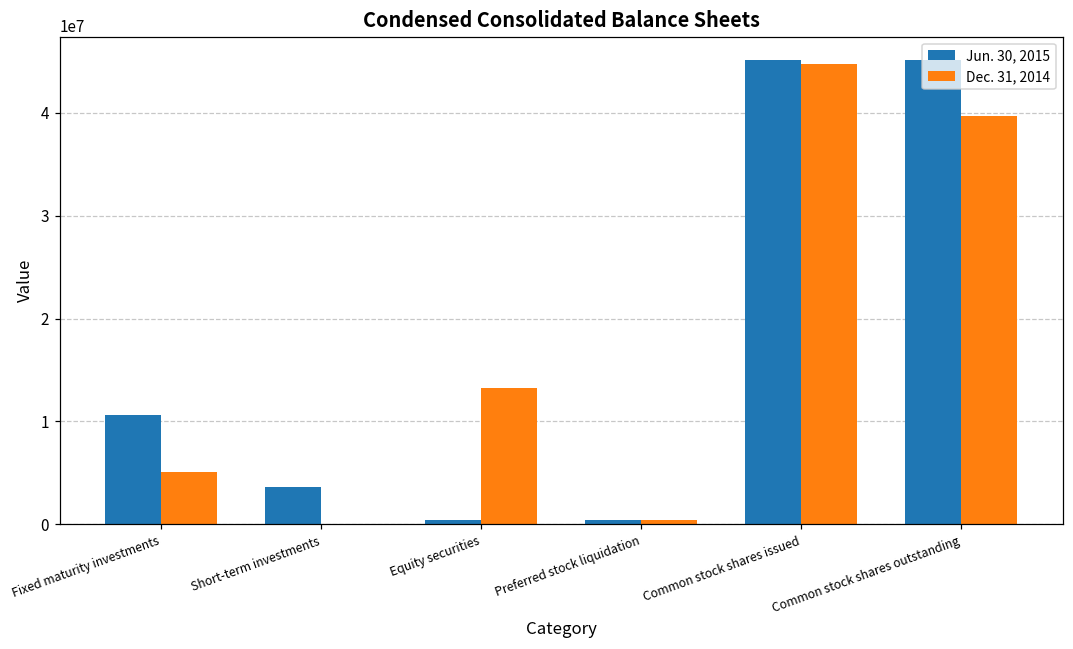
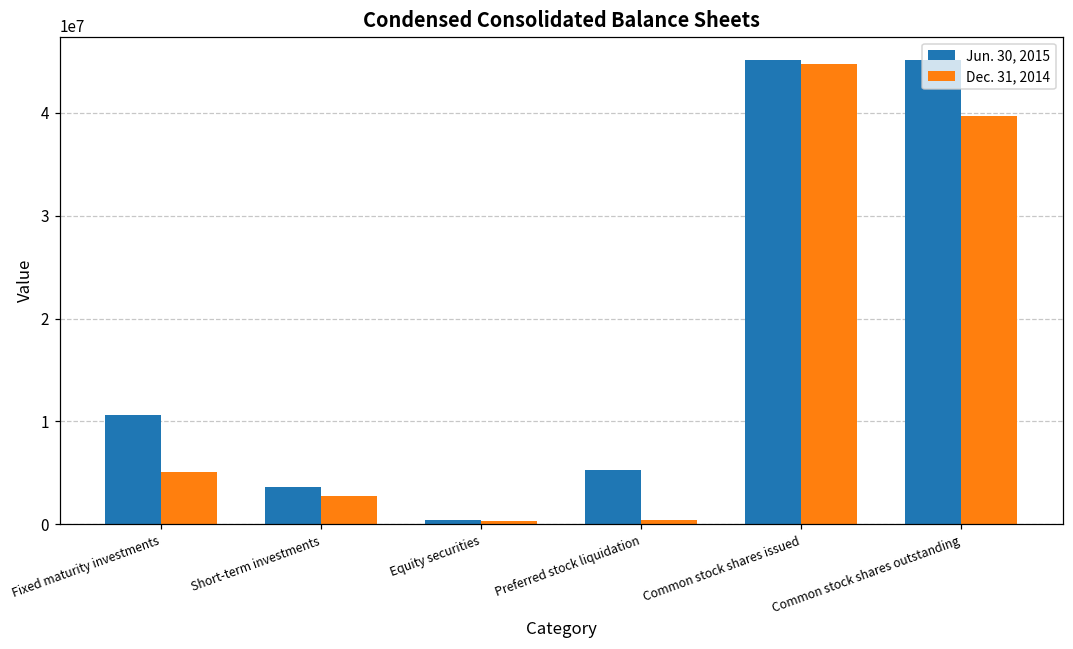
Dec. 31, 2014, Short-term investments: 0 -> 3000000
Dec. 31, 2014, Equity securities: 13000000 -> 0
Jun. 30, 2015, Preferred stock liquidation: 0 -> 5000000
